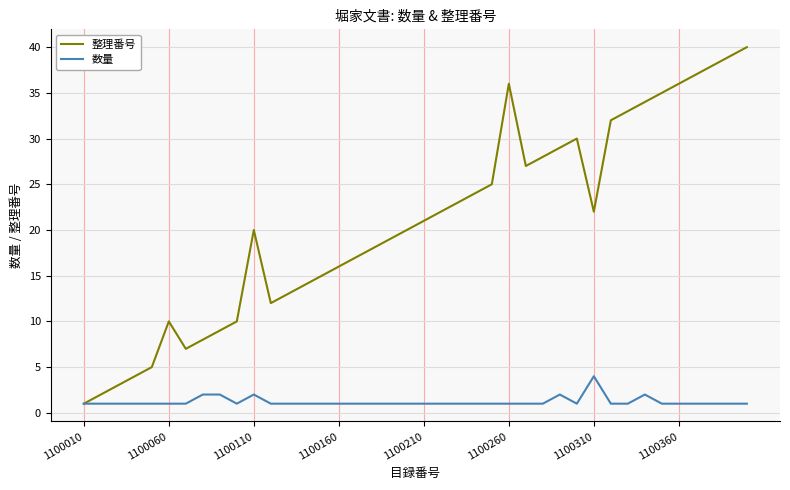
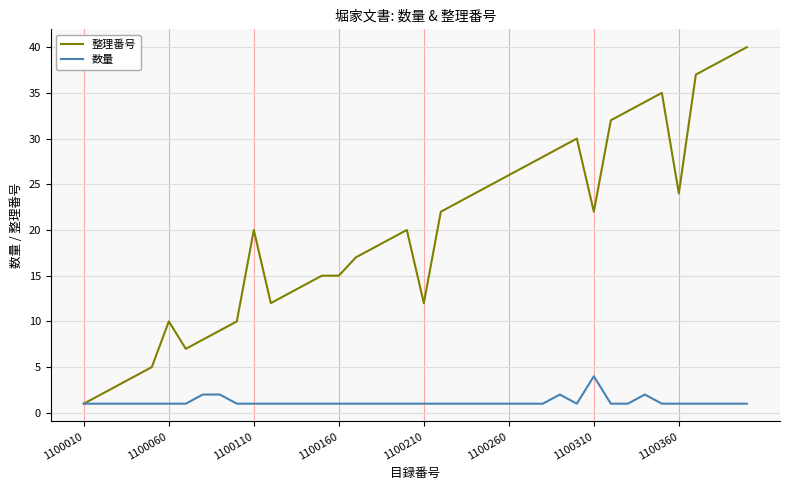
数量, 1100110: 2 -> 1
整理番号, 1100160: 16 -> 15
整理番号, 1100210: 21 -> 12
整理番号, 1100260: 36 -> 26
整理番号, 1100360: 36 -> 24
